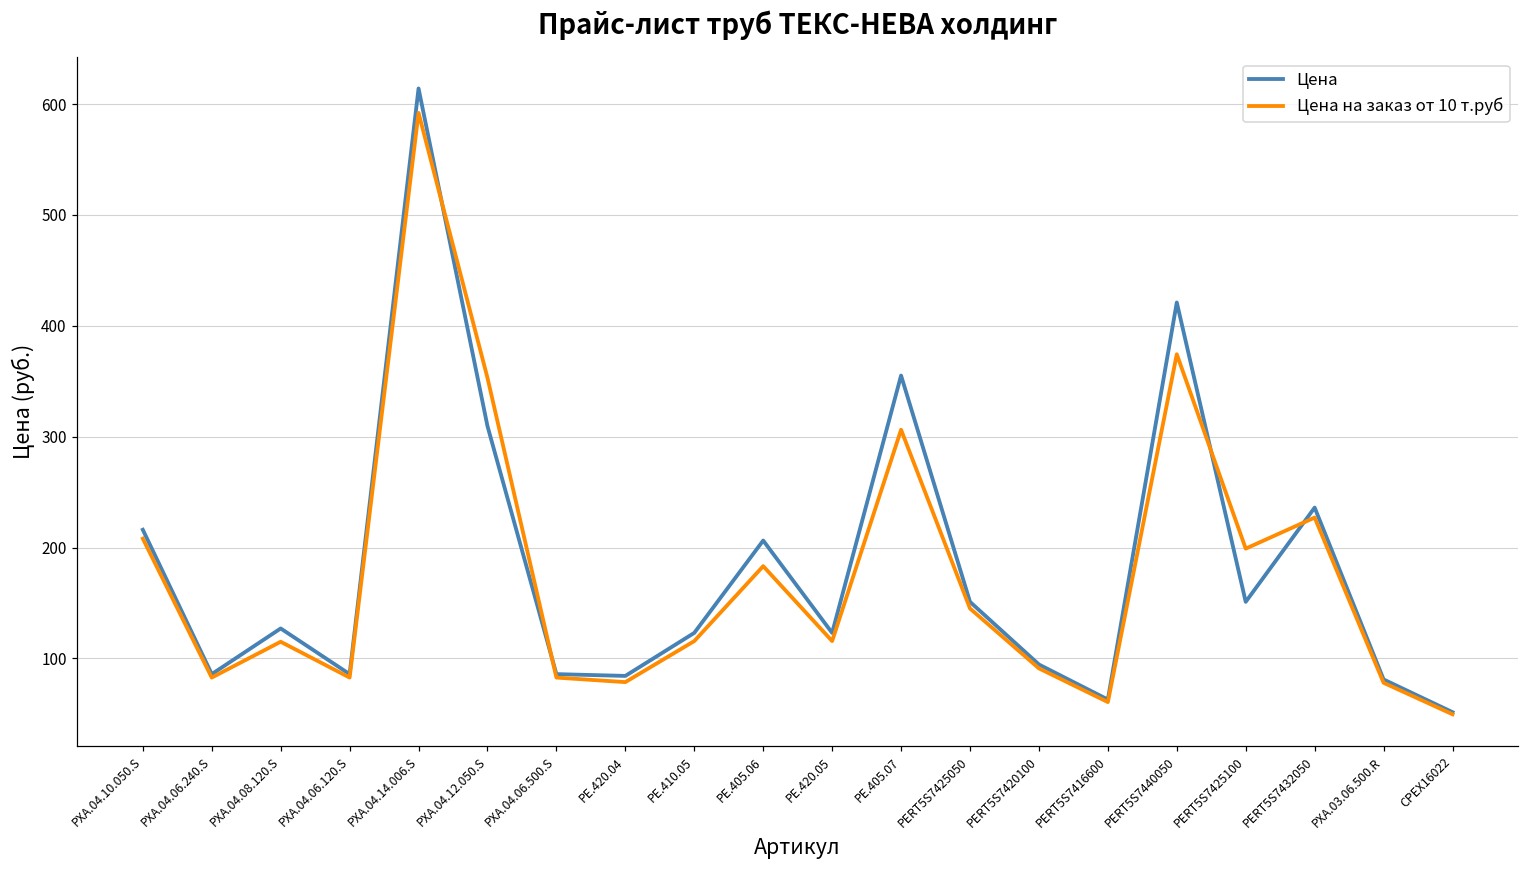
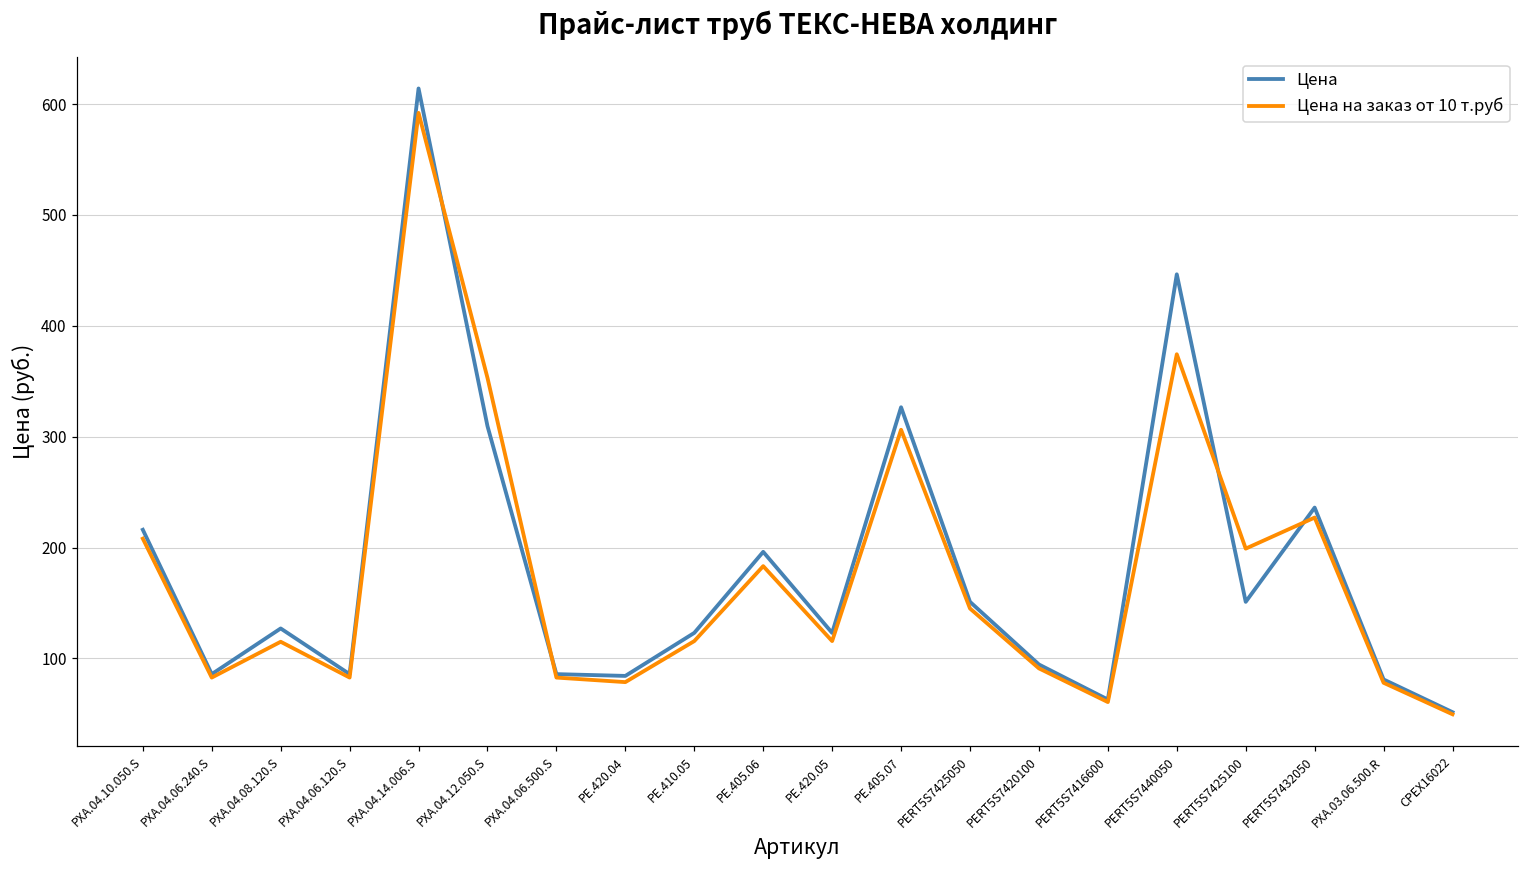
Цена, PE.405.06: 206 -> 196
Цена, PE.405.07: 355 -> 327
Цена, PERT5S7440050: 421 -> 446
